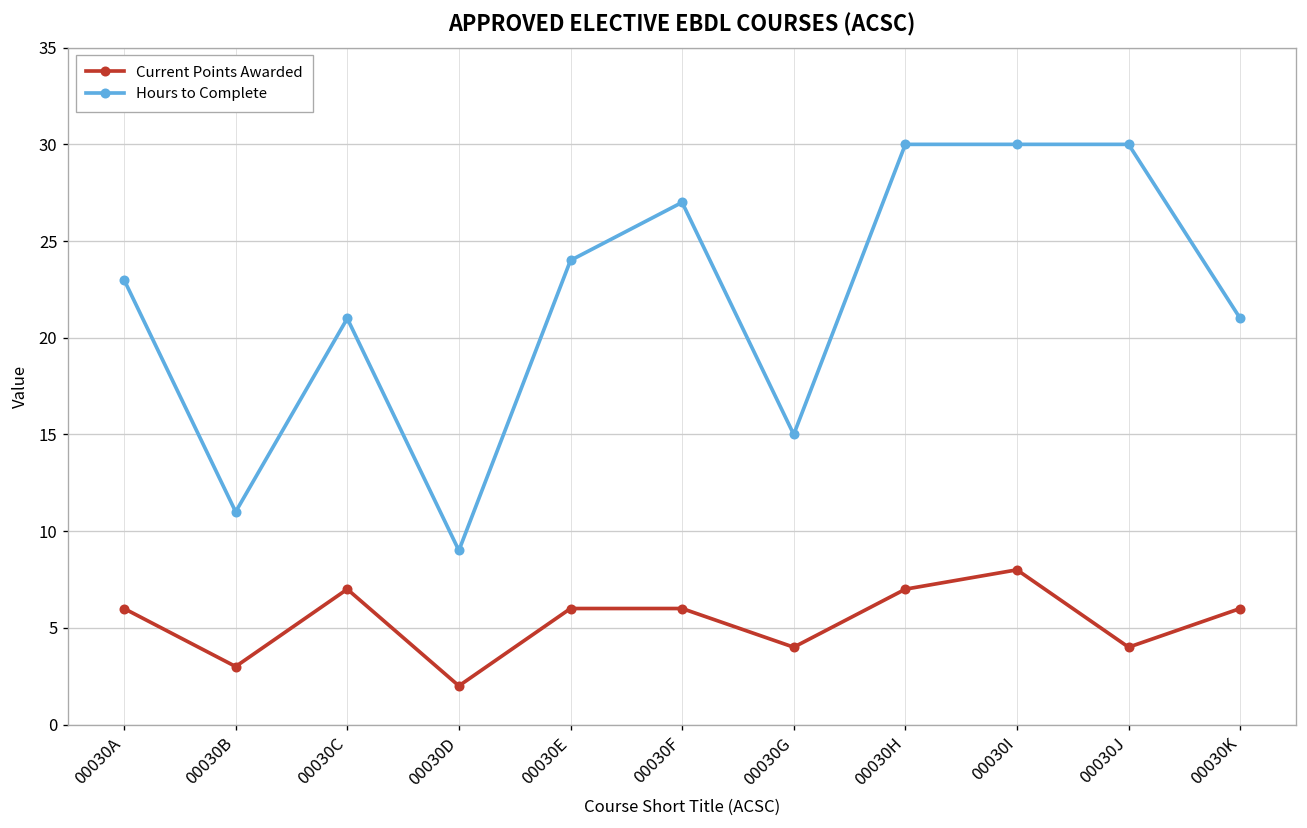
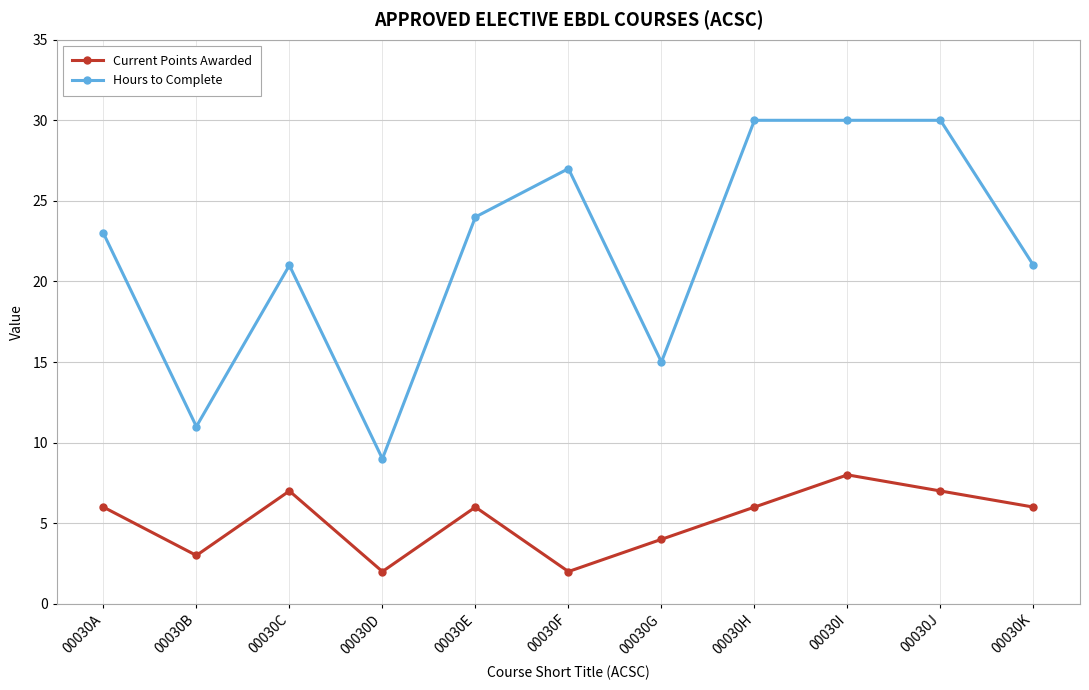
Current Points Awarded, 00030F: 6 -> 2
Current Points Awarded, 00030H: 7 -> 6
Current Points Awarded, 00030J: 4 -> 7
